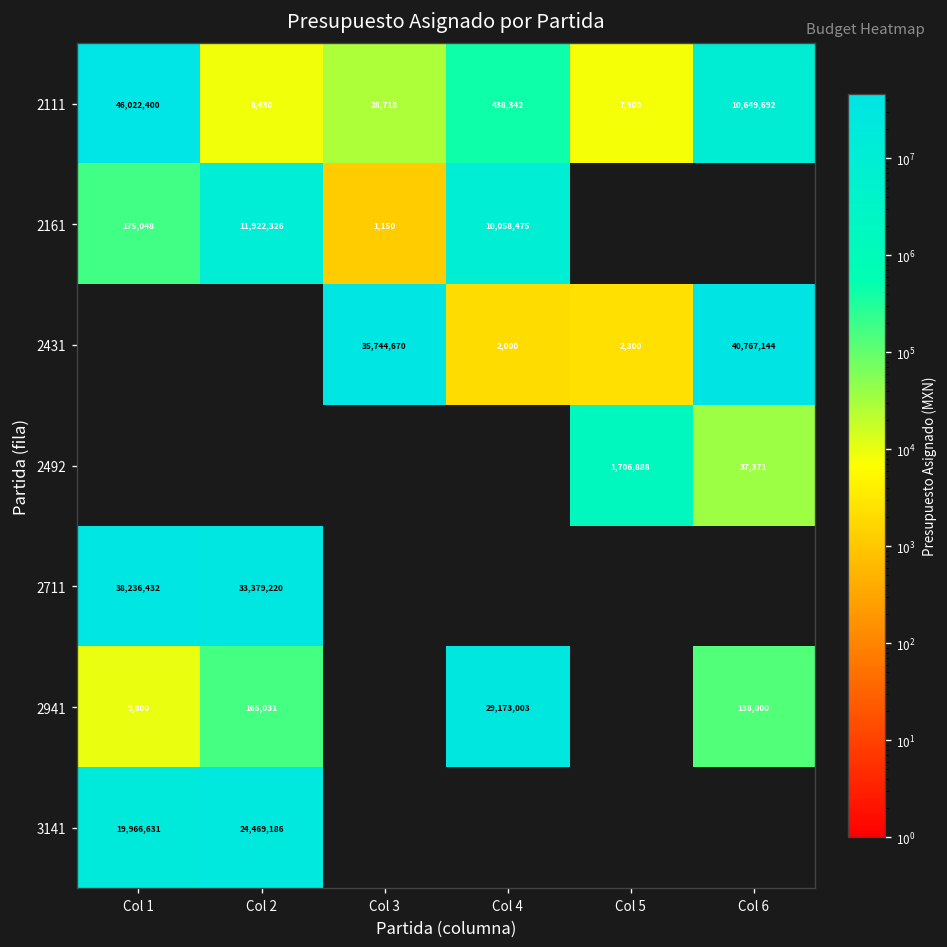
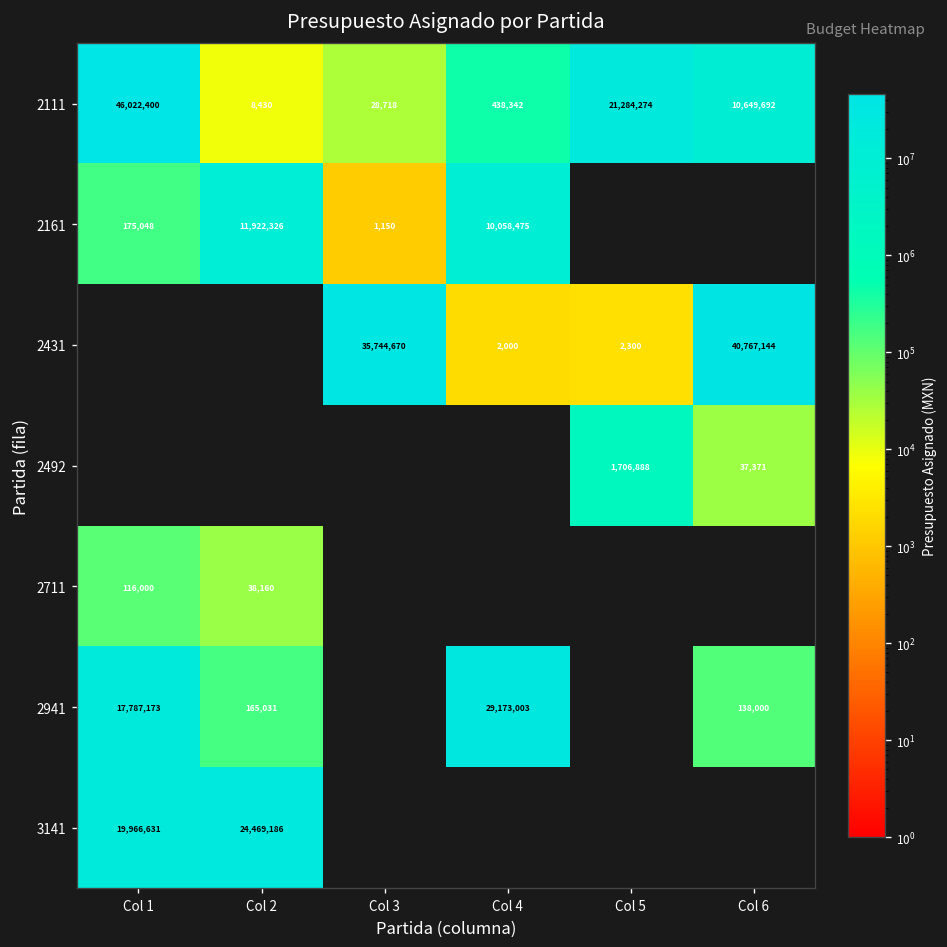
2111, Col 5: 7,900 -> 21,284,274
2711, Col 1: 38,236,432 -> 116,000
2711, Col 2: 33,379,220 -> 38,160
2941, Col 1: 9,800 -> 17,787,173
